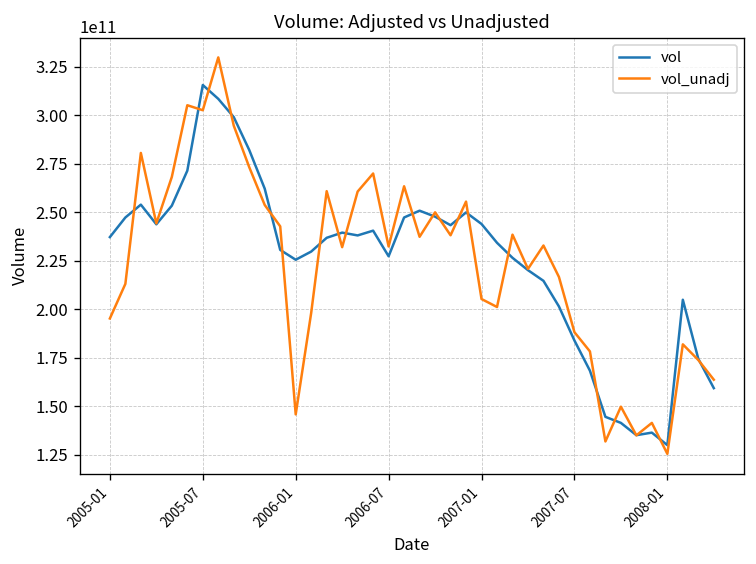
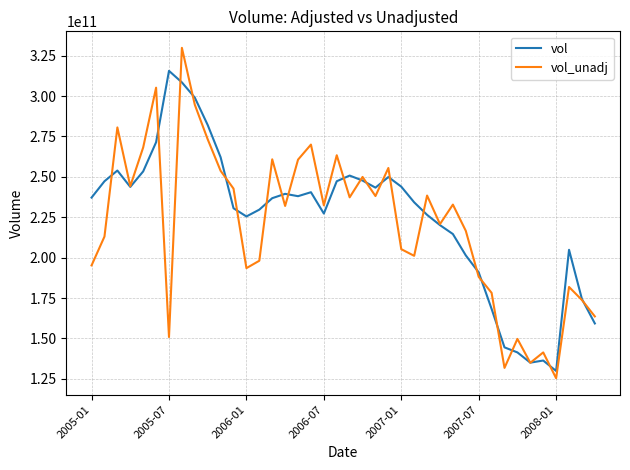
vol_unadj, 2005-07: 303000000000 -> 151000000000
vol_unadj, 2006-01: 146000000000 -> 194000000000
vol, 2007-07: 184000000000 -> 191000000000
